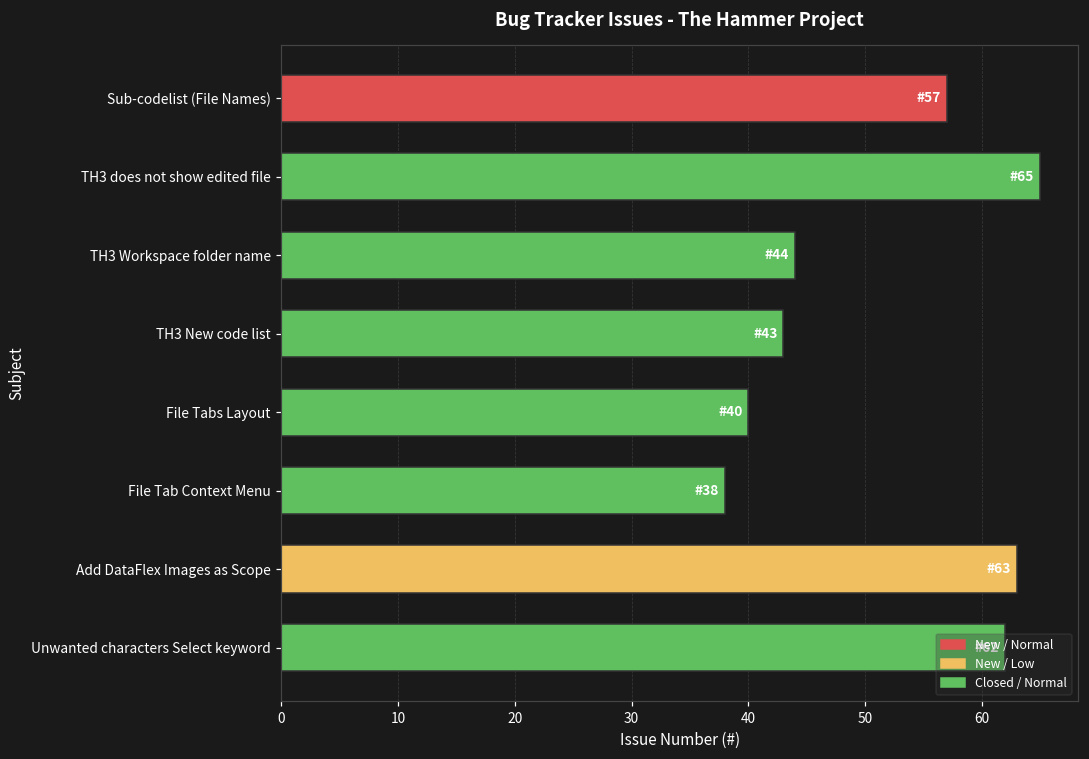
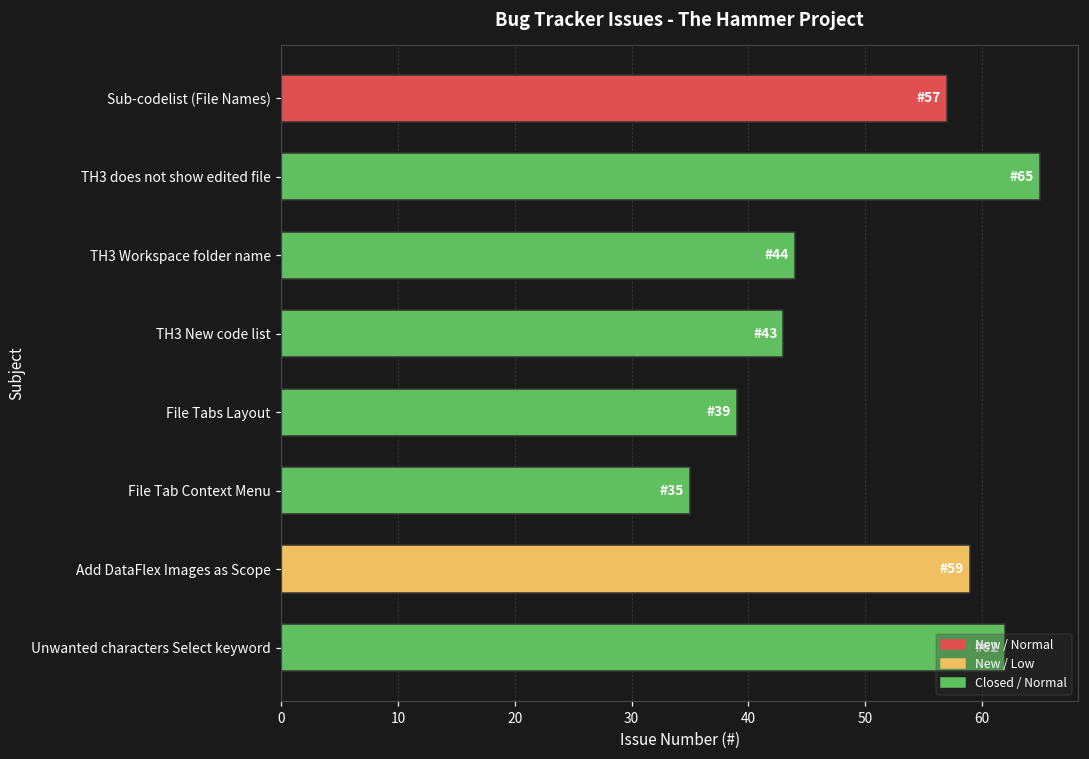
File Tabs Layout: 40 -> 39
File Tab Context Menu: 38 -> 35
Add DataFlex Images as Scope: 63 -> 59
